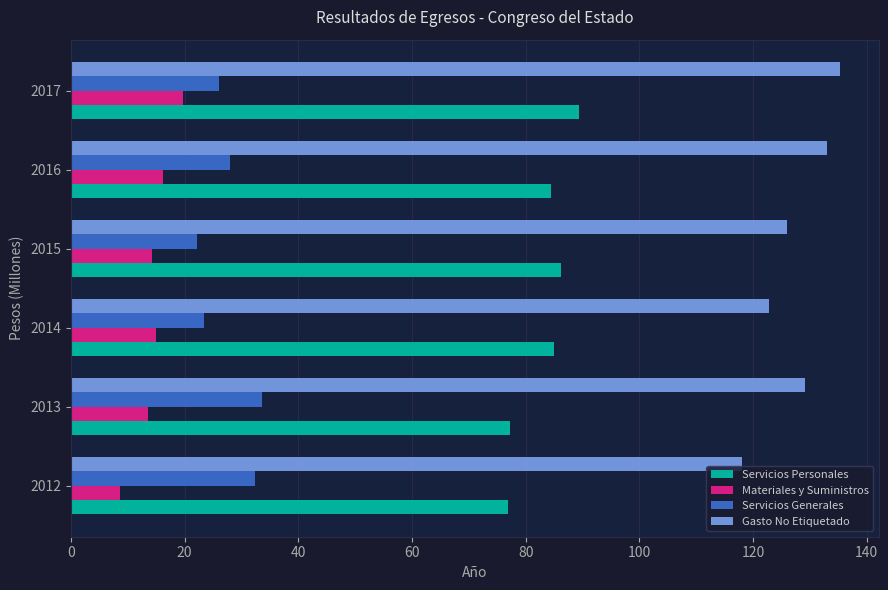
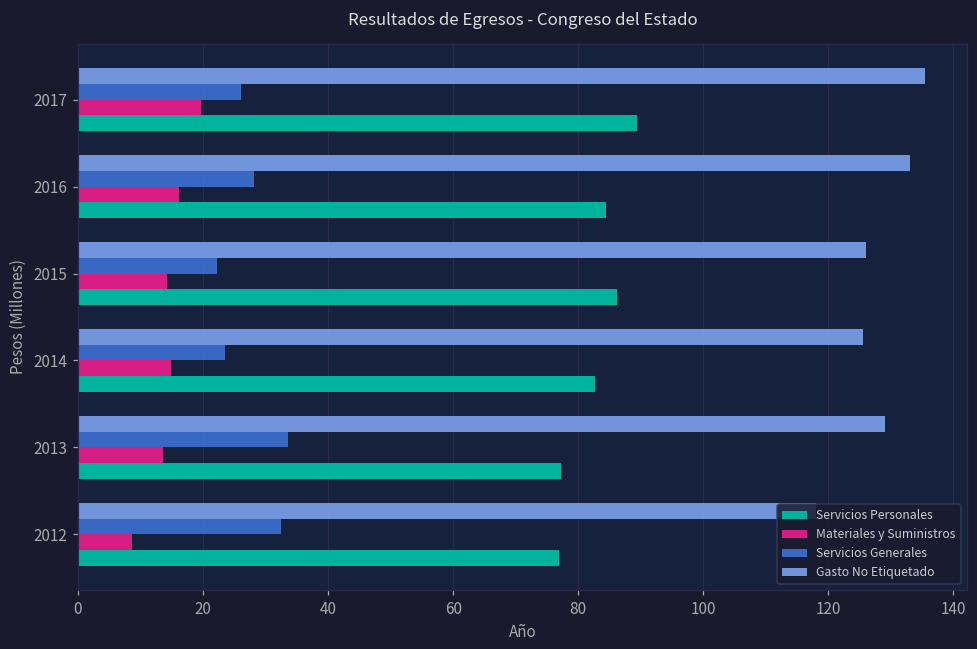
Gasto No Etiquetado, 2014: 123 -> 126
Servicios Personales, 2014: 85 -> 83
